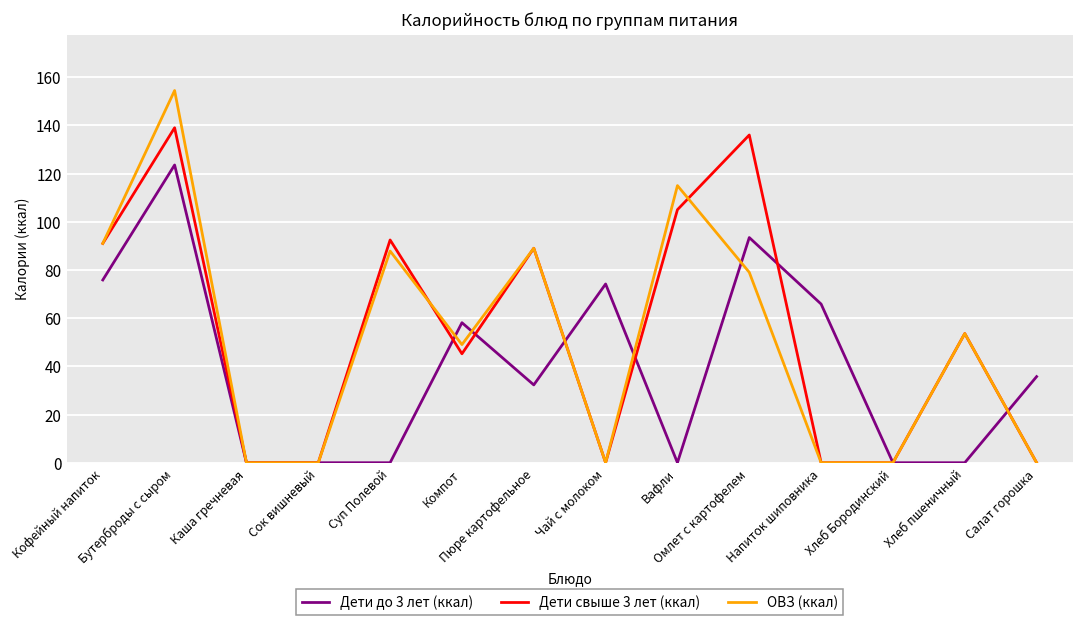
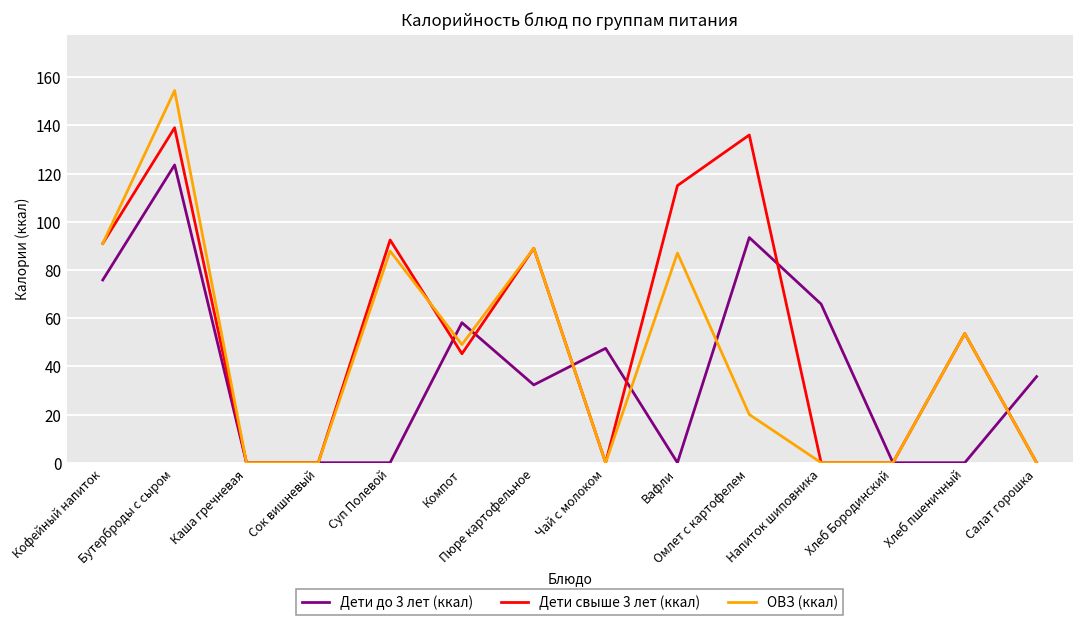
Дети до 3 лет (ккал), Чай с молоком: 74 -> 47
Дети свыше 3 лет (ккал), Вафли: 105 -> 115
ОВЗ (ккал), Вафли: 115 -> 87
ОВЗ (ккал), Омлет с картофелем: 79 -> 20
